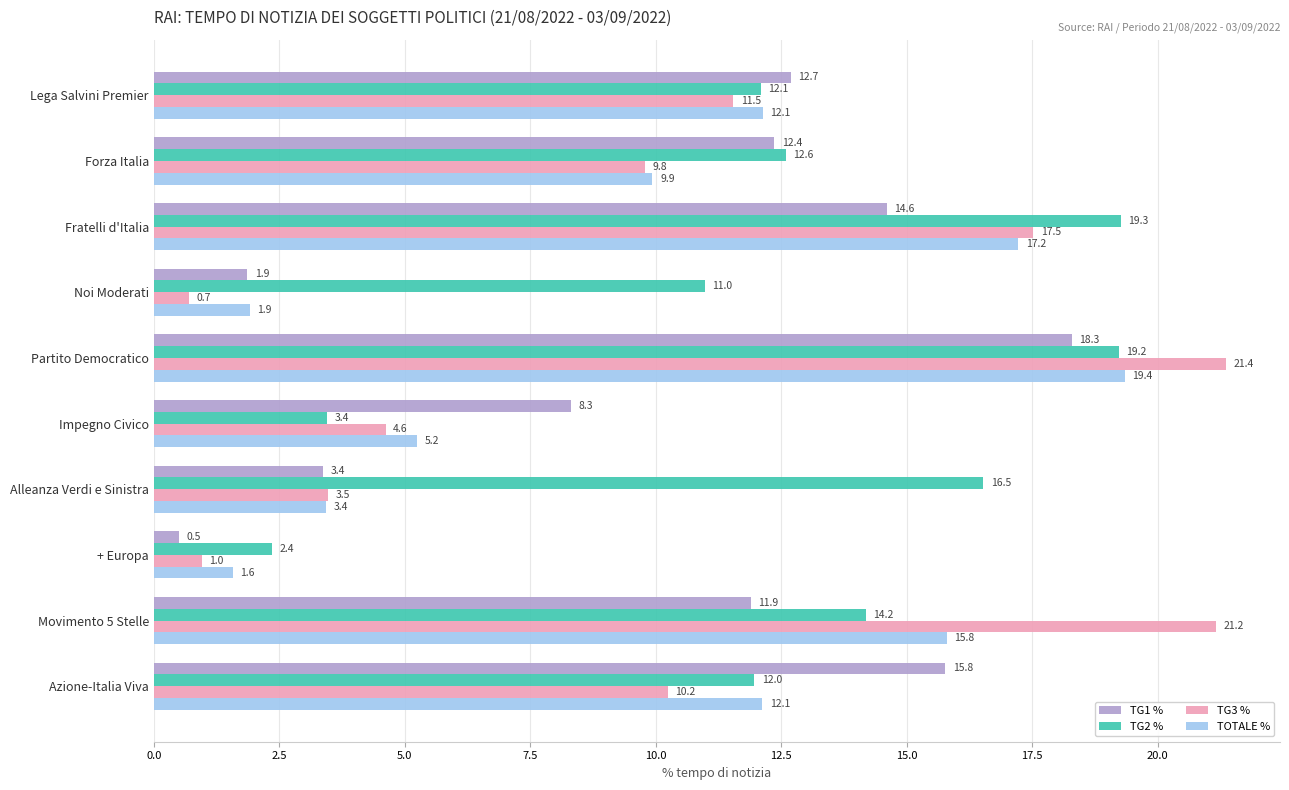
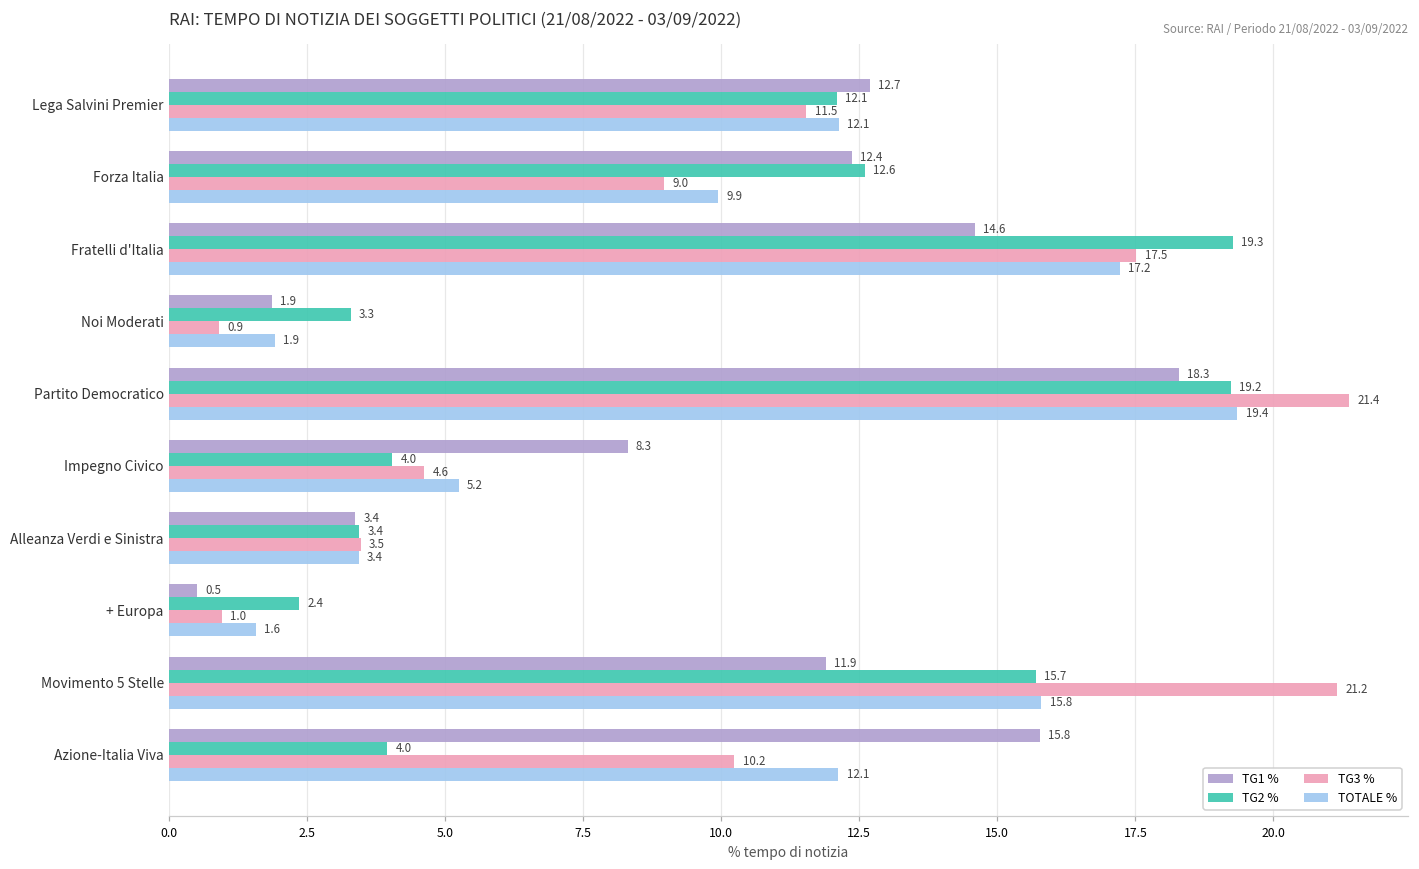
TG3 %, Forza Italia: 9.8 -> 9.0
TG2 %, Noi Moderati: 11.0 -> 3.3
TG3 %, Noi Moderati: 0.7 -> 0.9
TG2 %, Impegno Civico: 3.4 -> 4.0
TG2 %, Alleanza Verdi e Sinistra: 16.5 -> 3.4
TG2 %, Movimento 5 Stelle: 14.2 -> 15.7
TG2 %, Azione-Italia Viva: 12.0 -> 4.0
